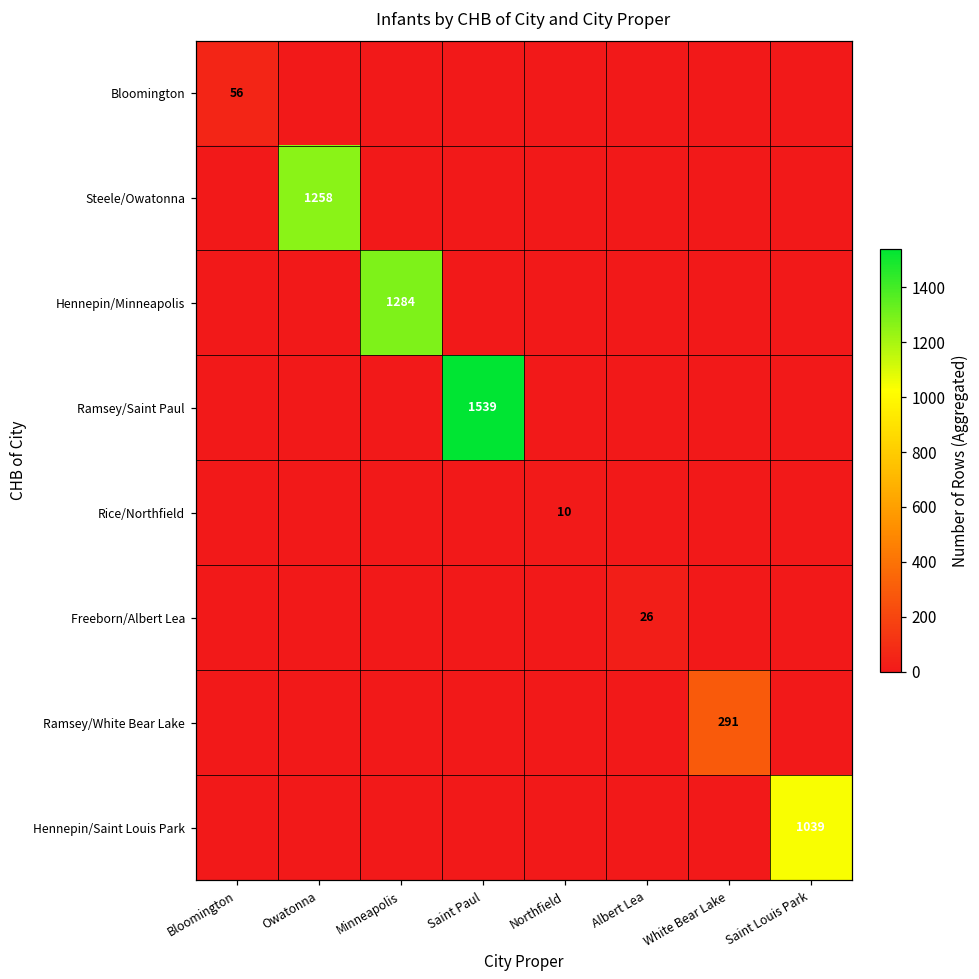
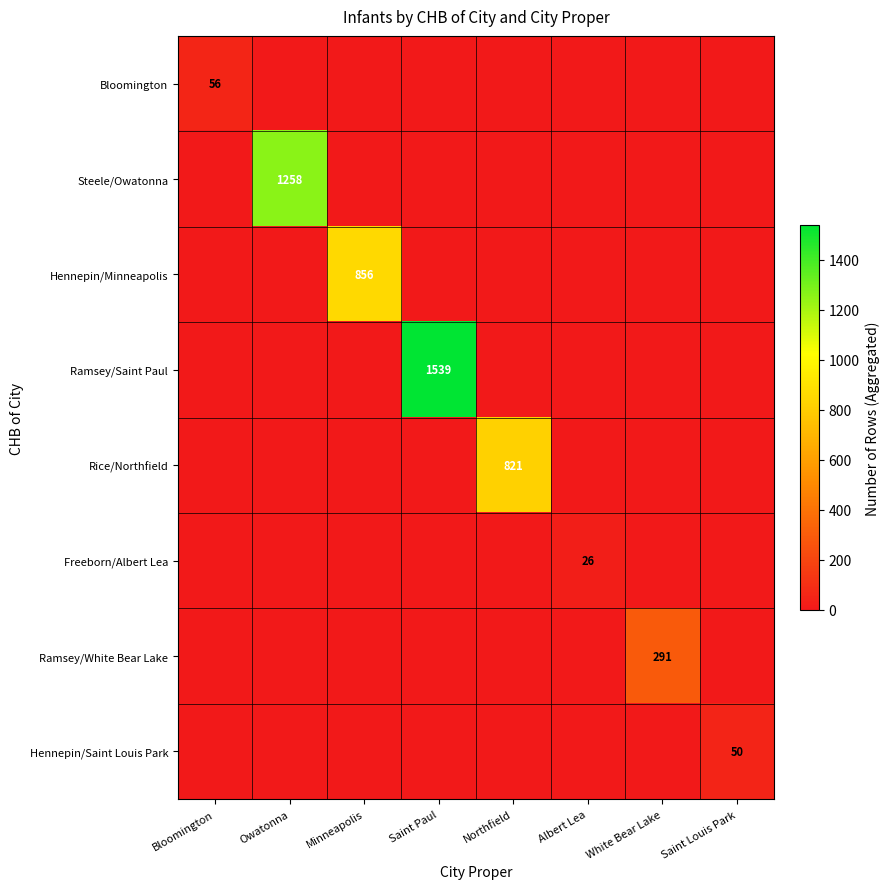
Hennepin/Minneapolis, Minneapolis: 1284 -> 856
Rice/Northfield, Northfield: 10 -> 821
Hennepin/Saint Louis Park, Saint Louis Park: 1039 -> 50
